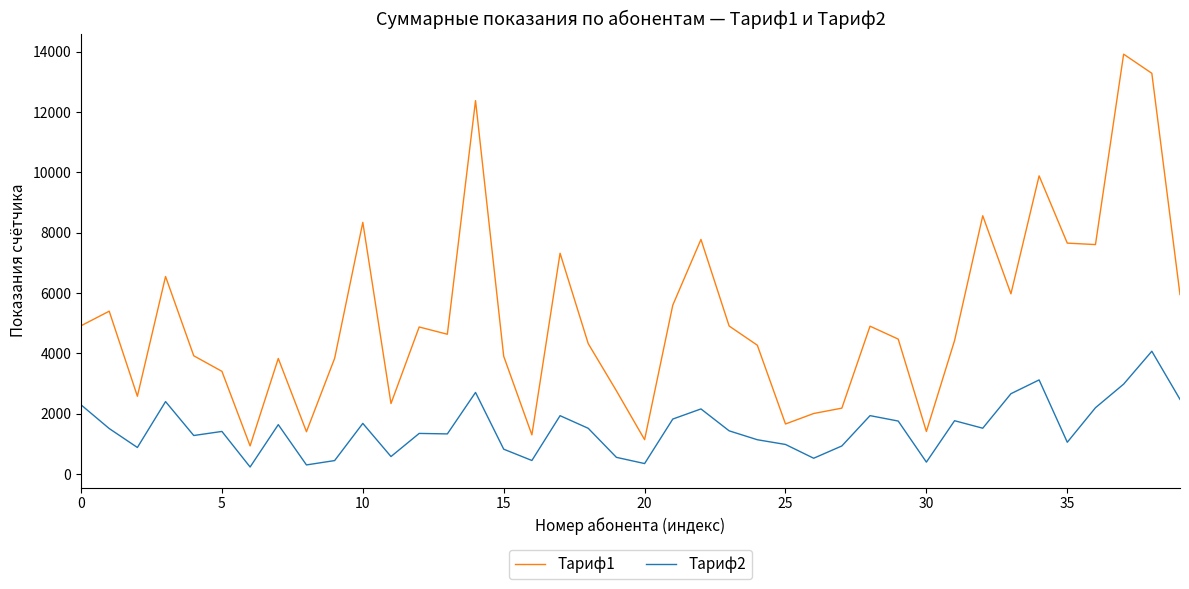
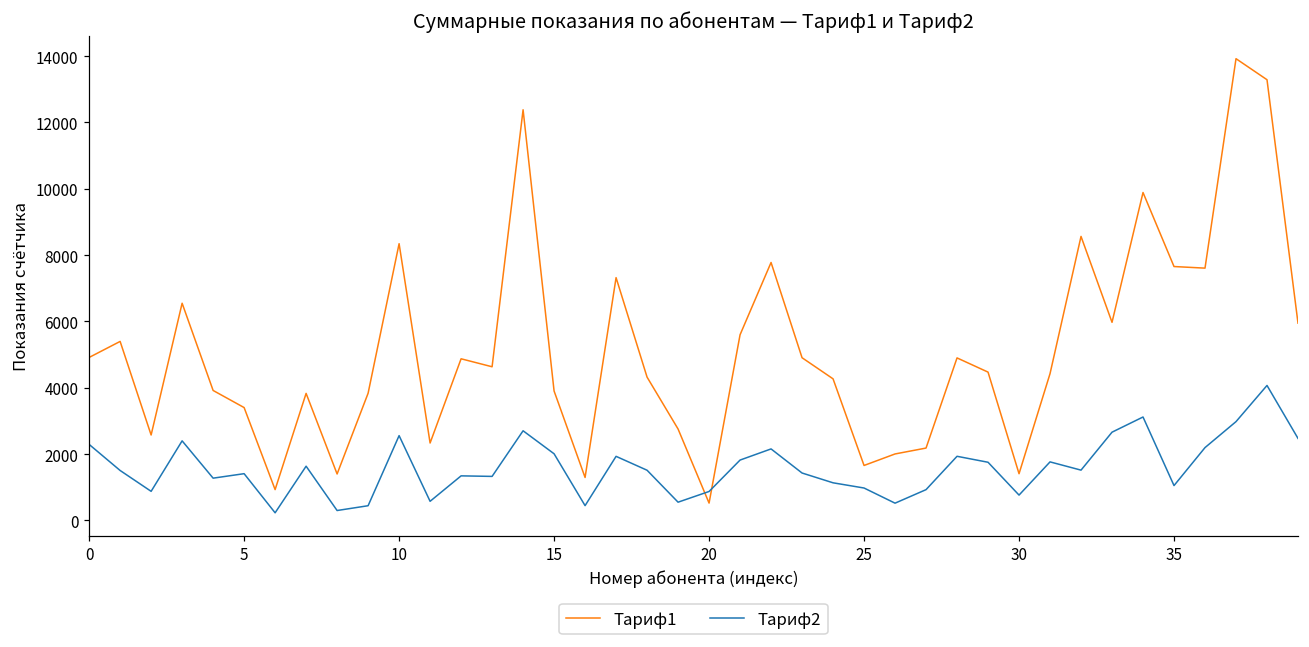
Тариф2, 10: 1700 -> 2600
Тариф2, 15: 800 -> 2000
Тариф1, 20: 1100 -> 500
Тариф2, 20: 300 -> 900
Тариф2, 30: 400 -> 800
